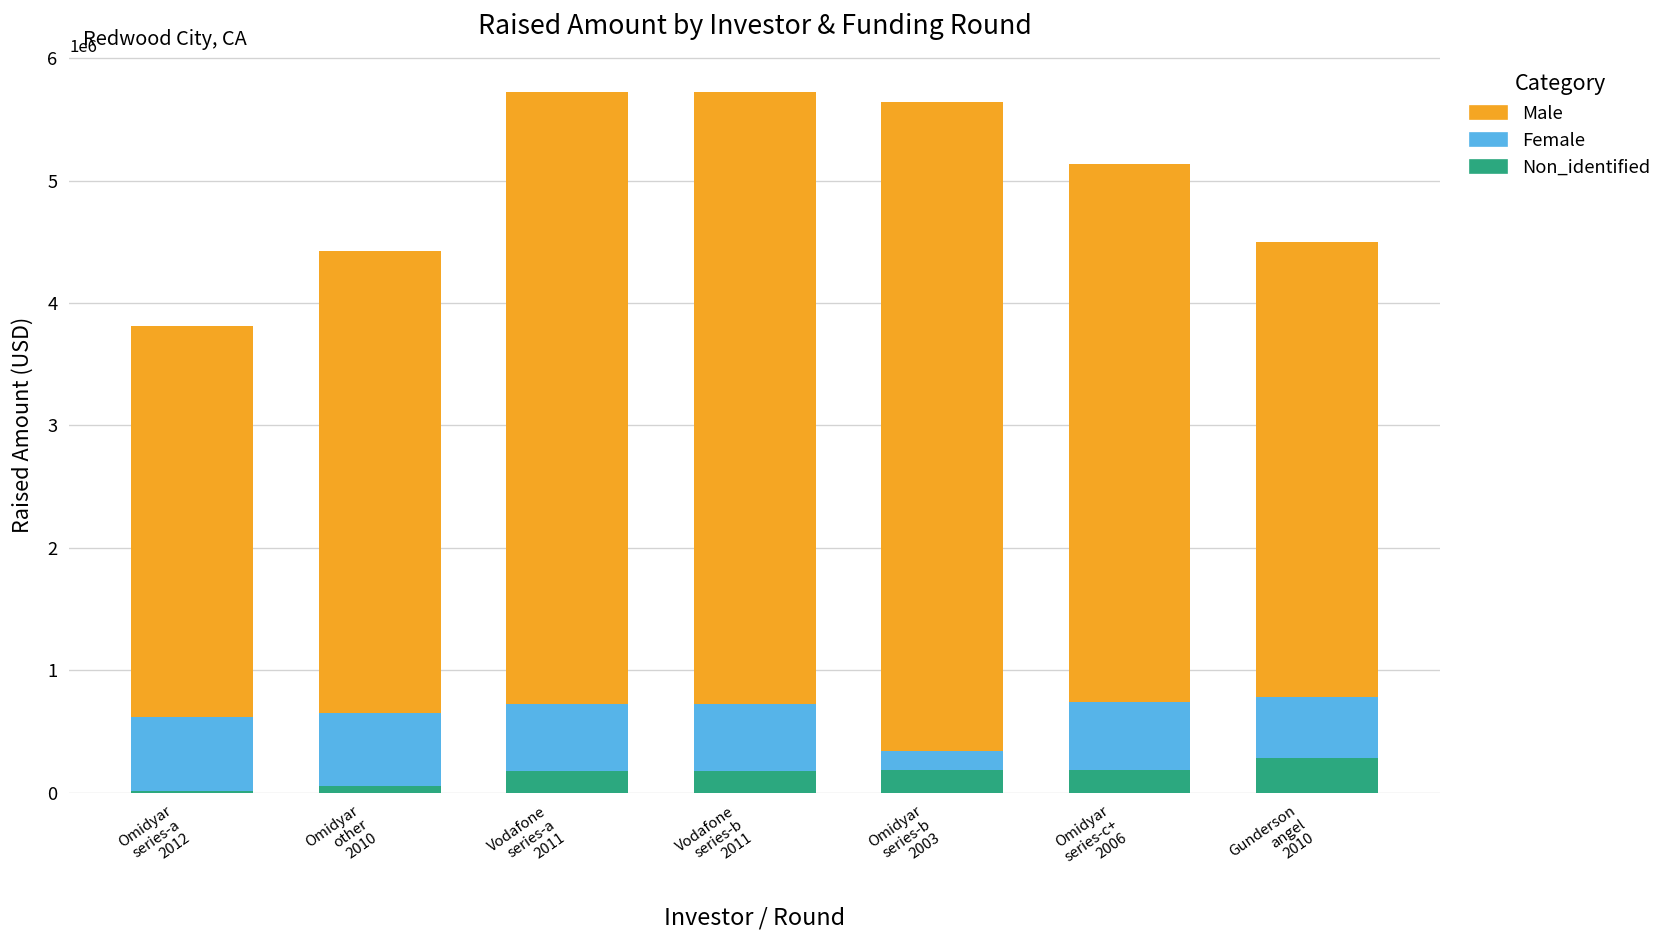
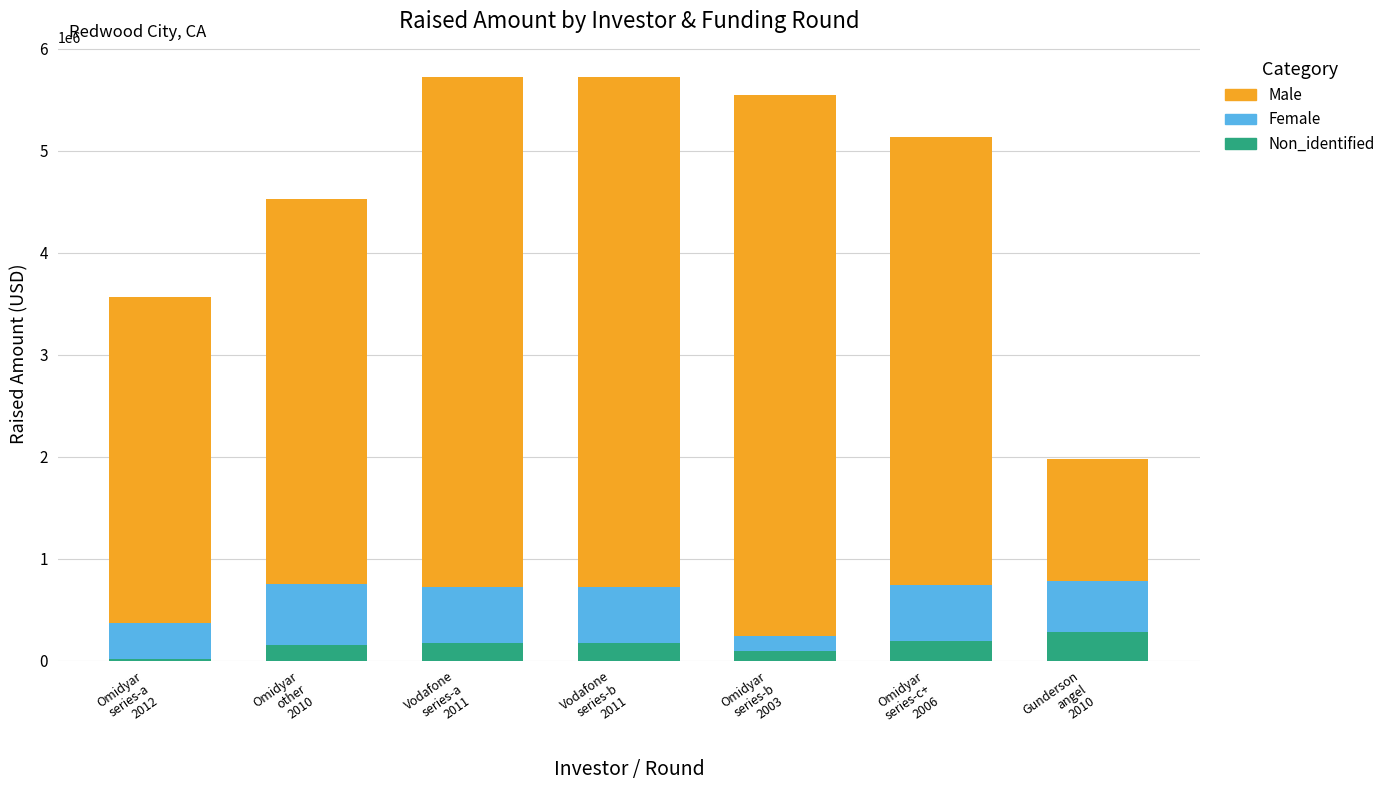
Female, Omidyar series-a 2012: 600000 -> 350000
Non_identified, Omidyar other 2010: 50000 -> 150000
Non_identified, Omidyar series-b 2003: 190000 -> 90000
Male, Gunderson angel 2010: 3720000 -> 1200000
